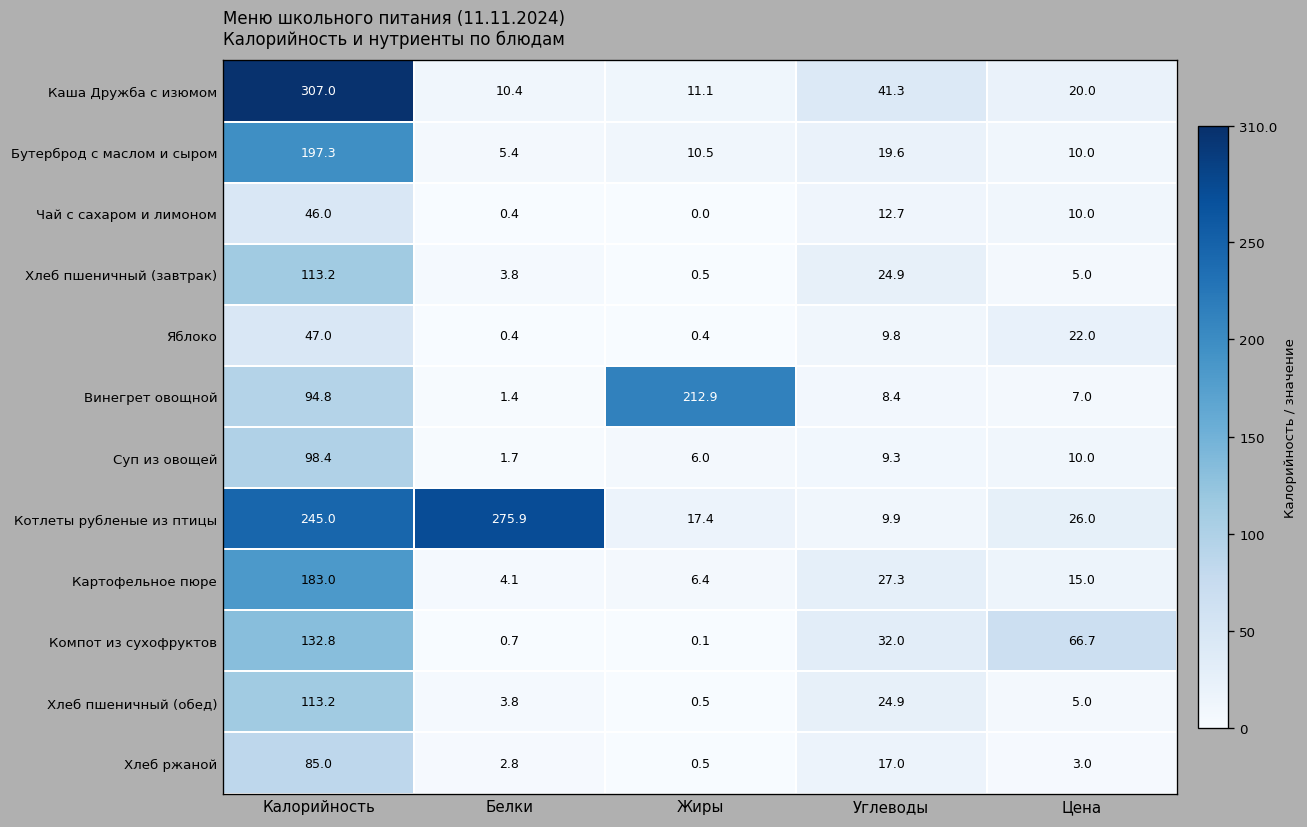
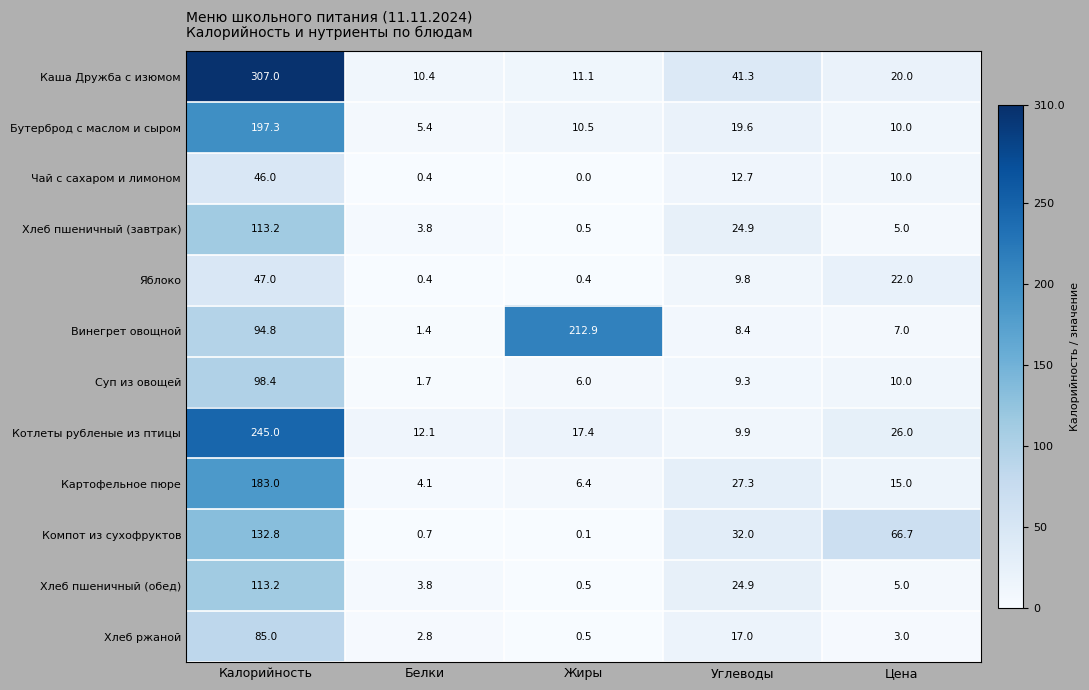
Котлеты рубленые из птицы, Белки: 275.9 -> 12.1
